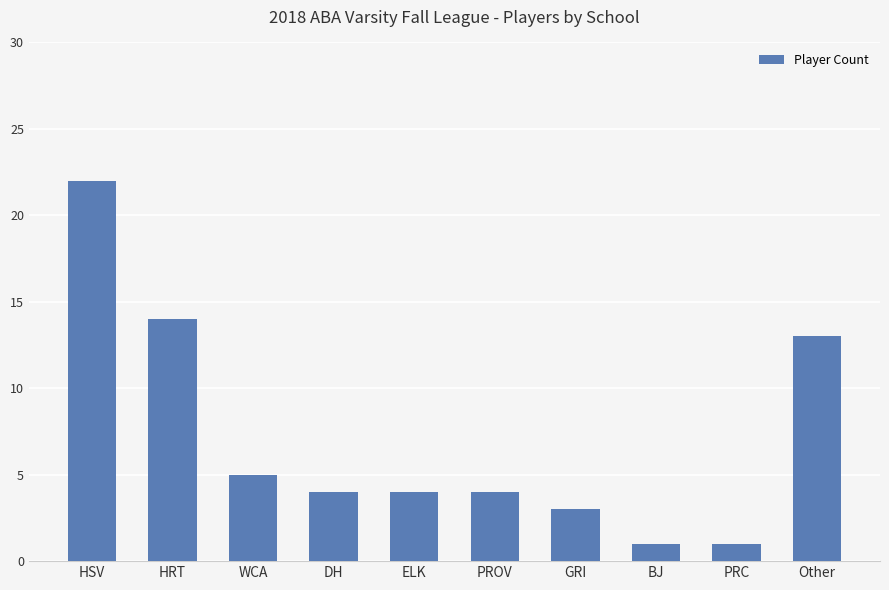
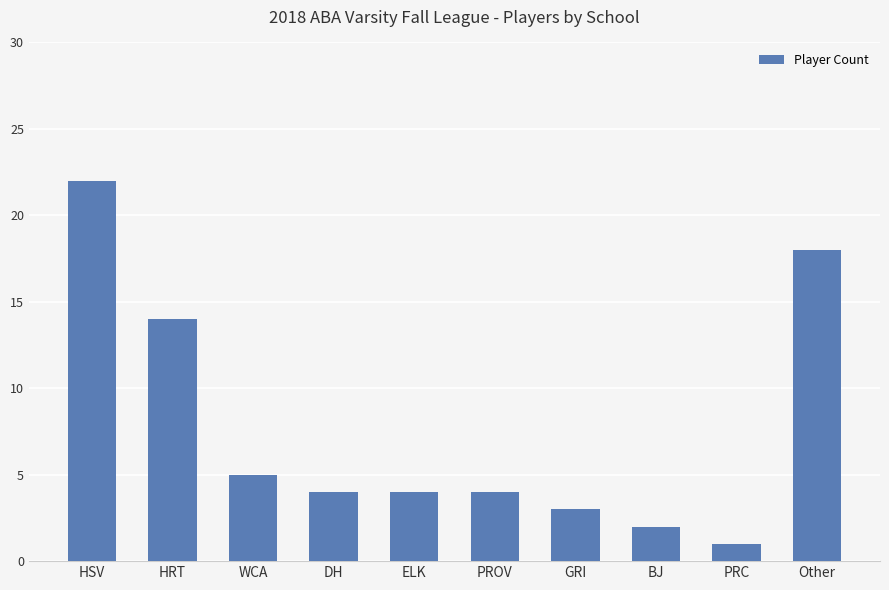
BJ: 1 -> 2
Other: 13 -> 18
